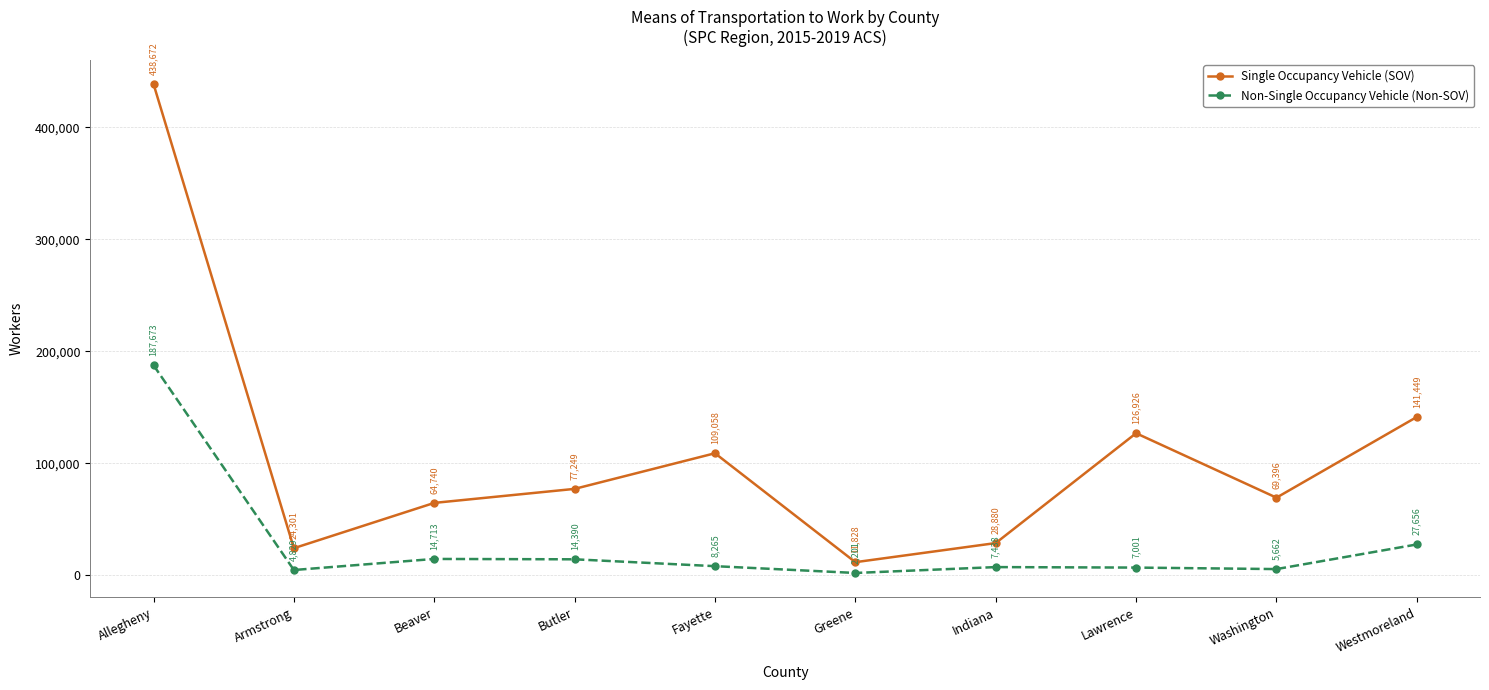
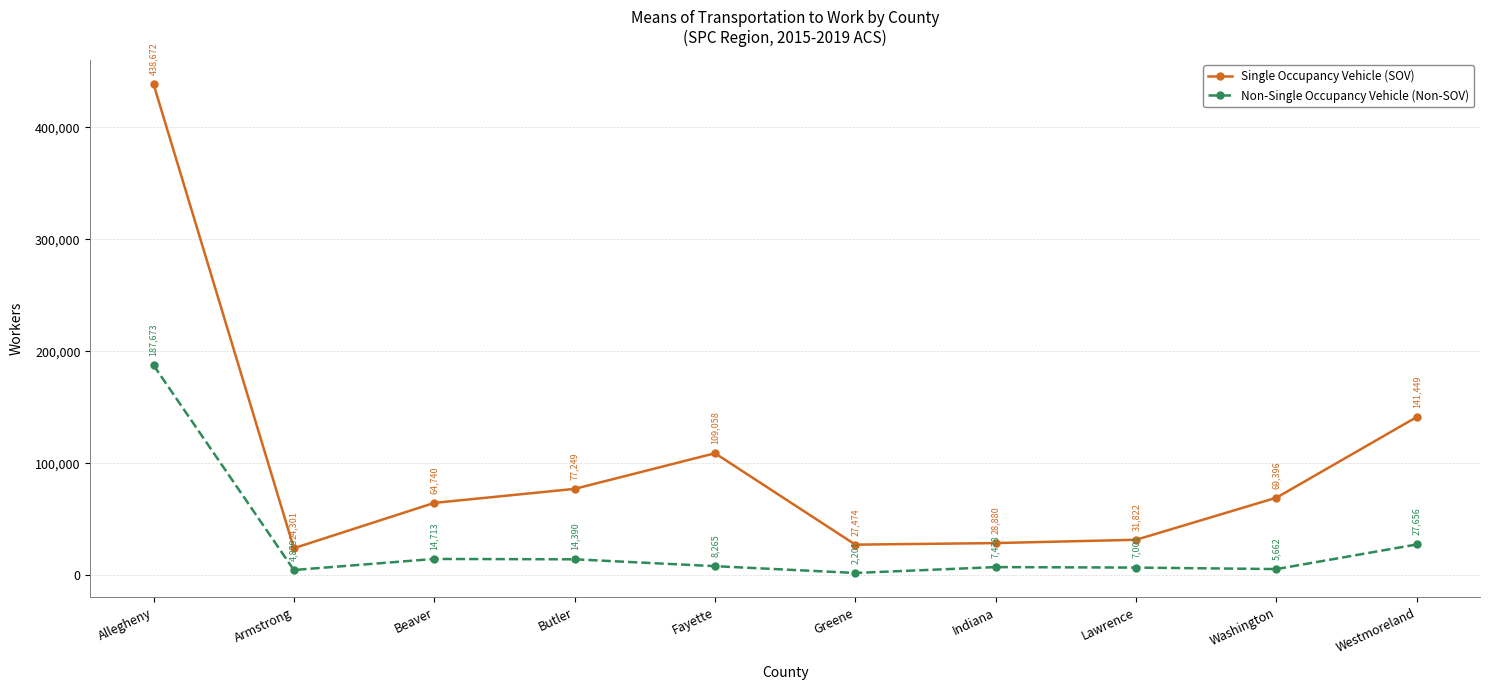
Single Occupancy Vehicle (SOV), Greene: 11,828 -> 27,474
Single Occupancy Vehicle (SOV), Lawrence: 126,926 -> 31,822
